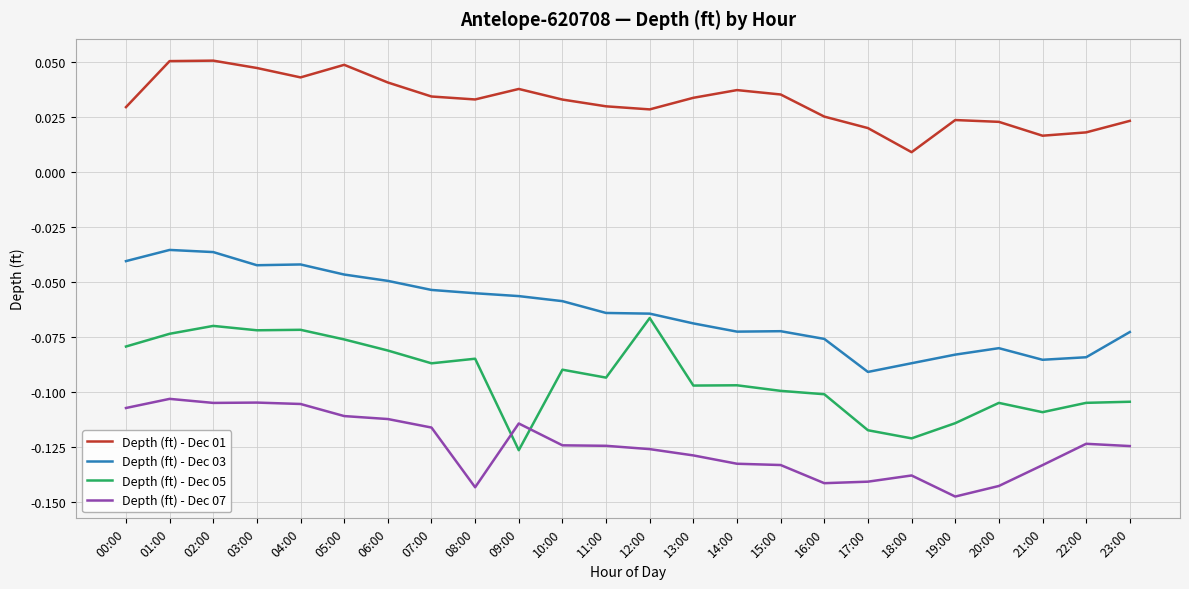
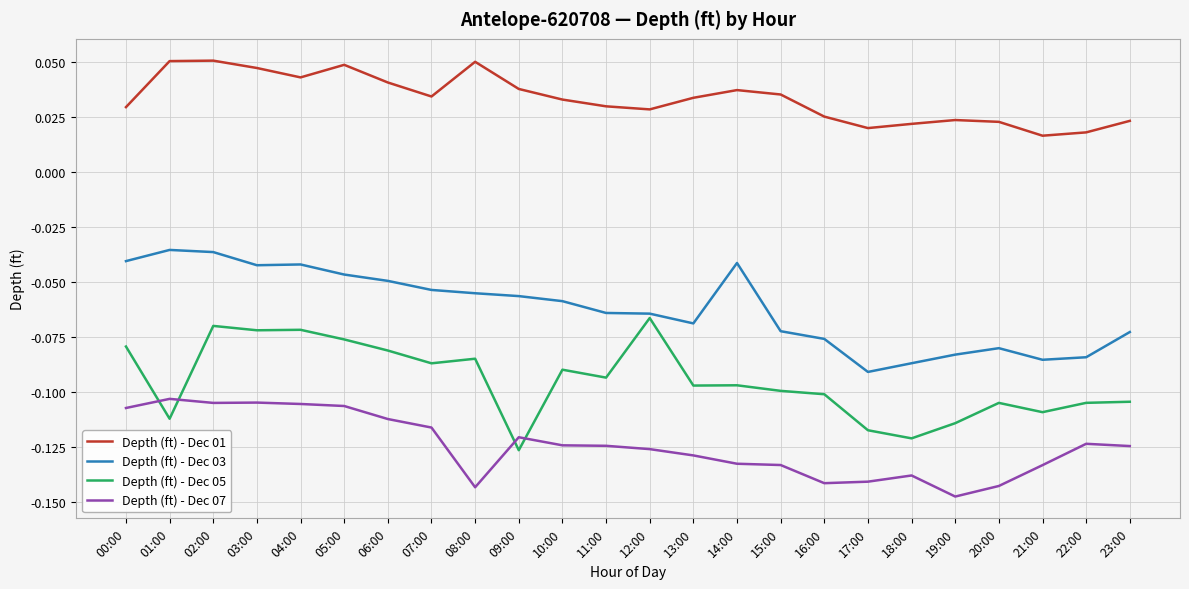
Depth (ft) - Dec 05, 01:00: -0.073 -> -0.112
Depth (ft) - Dec 07, 05:00: -0.111 -> -0.106
Depth (ft) - Dec 01, 08:00: 0.033 -> 0.050
Depth (ft) - Dec 07, 09:00: -0.114 -> -0.120
Depth (ft) - Dec 03, 14:00: -0.072 -> -0.041
Depth (ft) - Dec 01, 18:00: 0.009 -> 0.022
